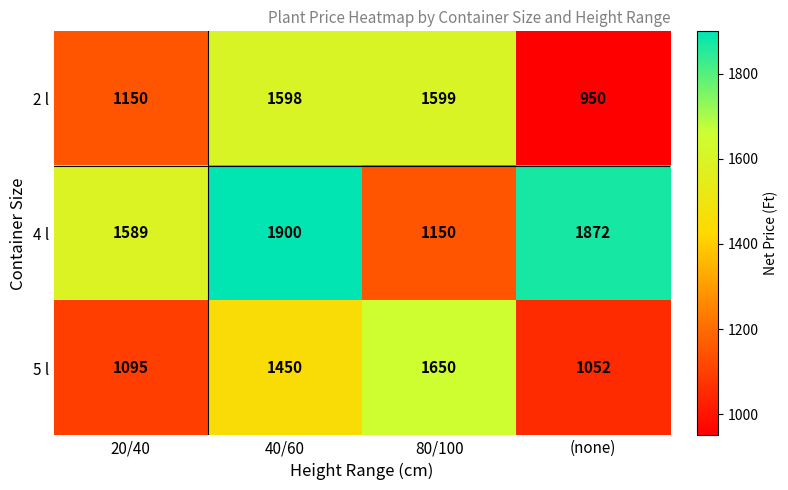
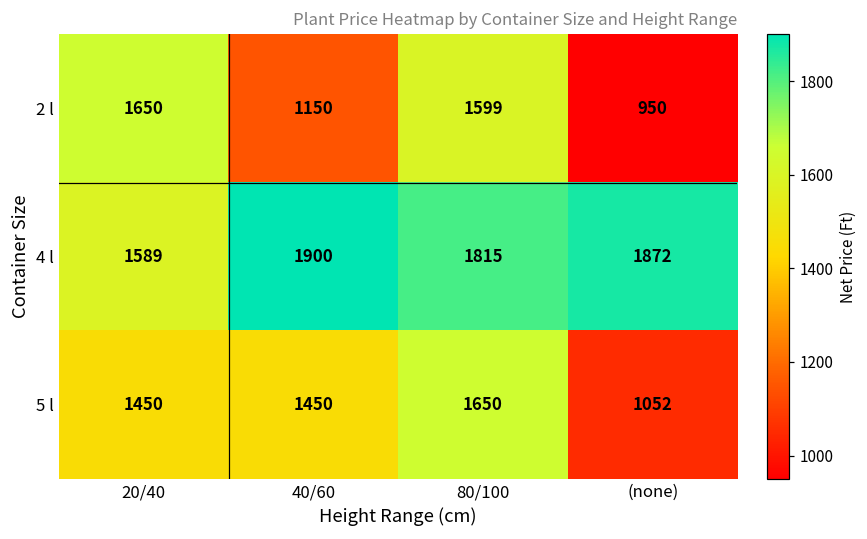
2 l, 20/40: 1150 -> 1650
2 l, 40/60: 1598 -> 1150
4 l, 80/100: 1150 -> 1815
5 l, 20/40: 1095 -> 1450
